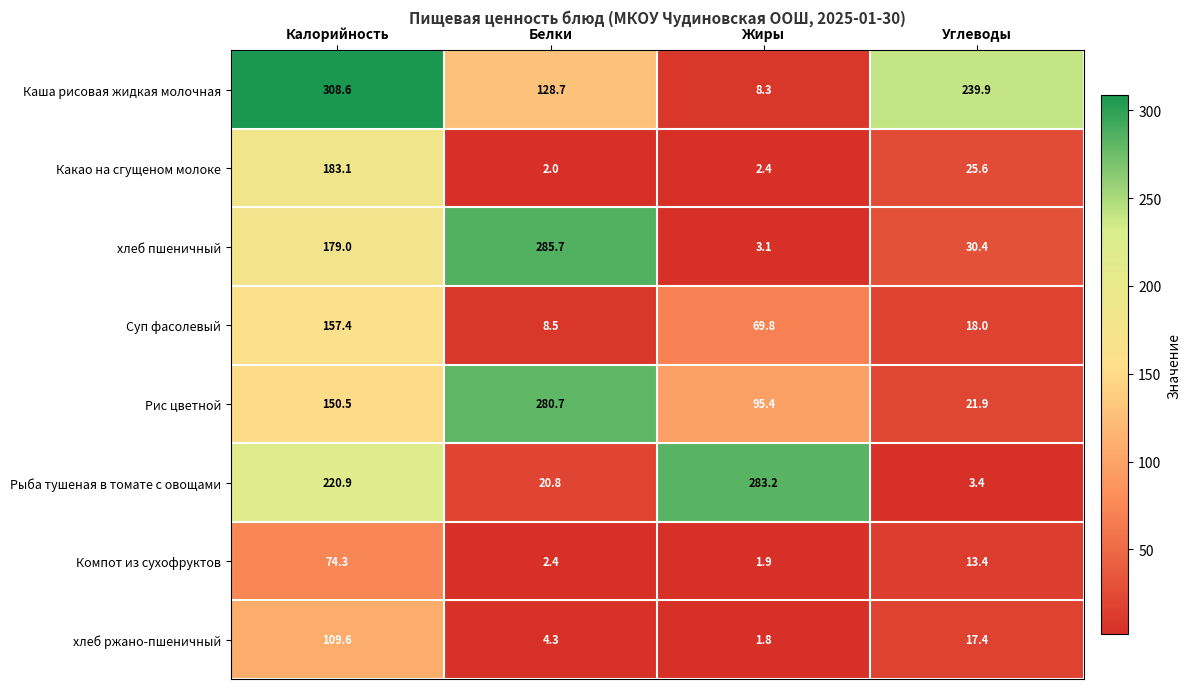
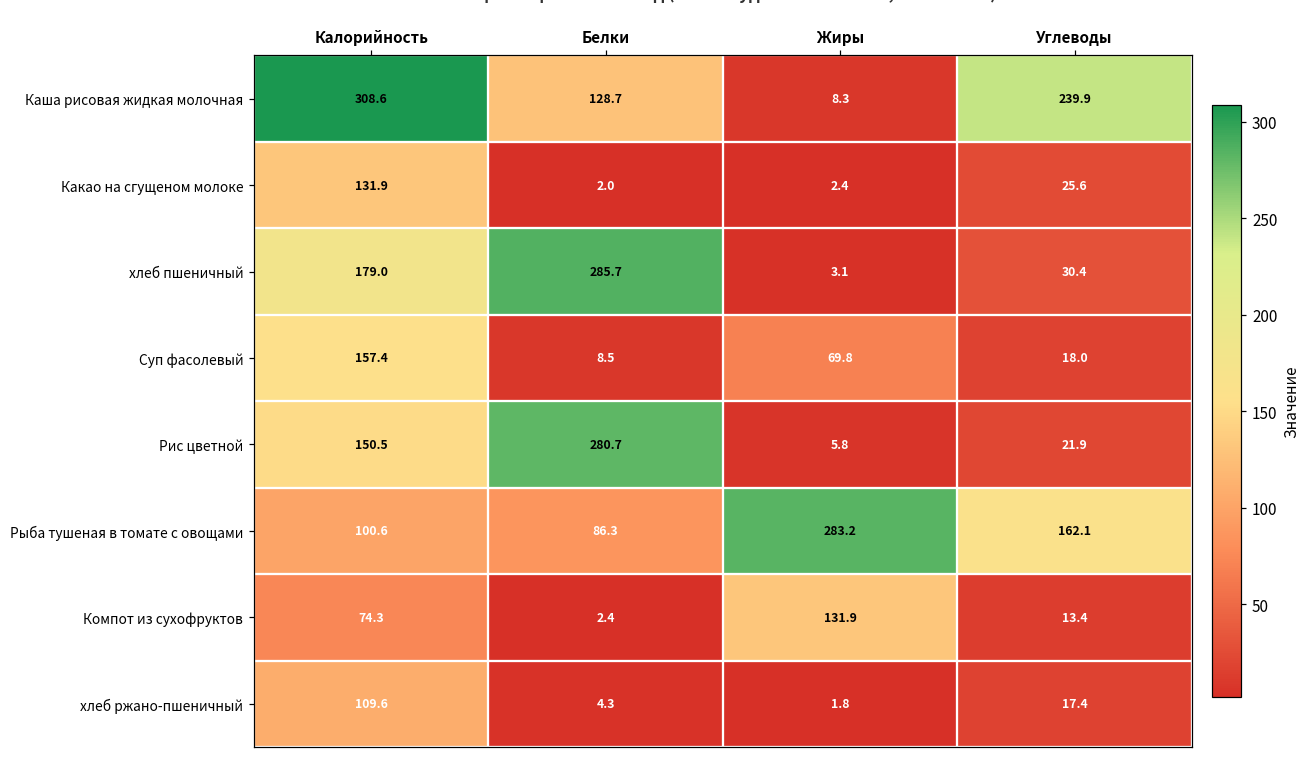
Какао на сгущеном молоке, Калорийность: 183.1 -> 131.9
Рис цветной, Жиры: 95.4 -> 5.8
Рыба тушеная в томате с овощами, Калорийность: 220.9 -> 100.6
Рыба тушеная в томате с овощами, Белки: 20.8 -> 86.3
Рыба тушеная в томате с овощами, Углеводы: 3.4 -> 162.1
Компот из сухофруктов, Жиры: 1.9 -> 131.9
